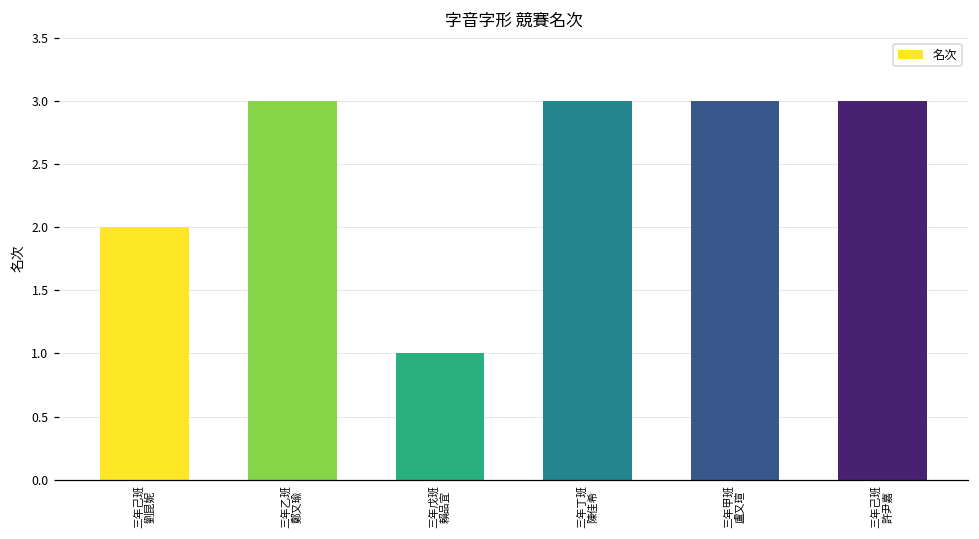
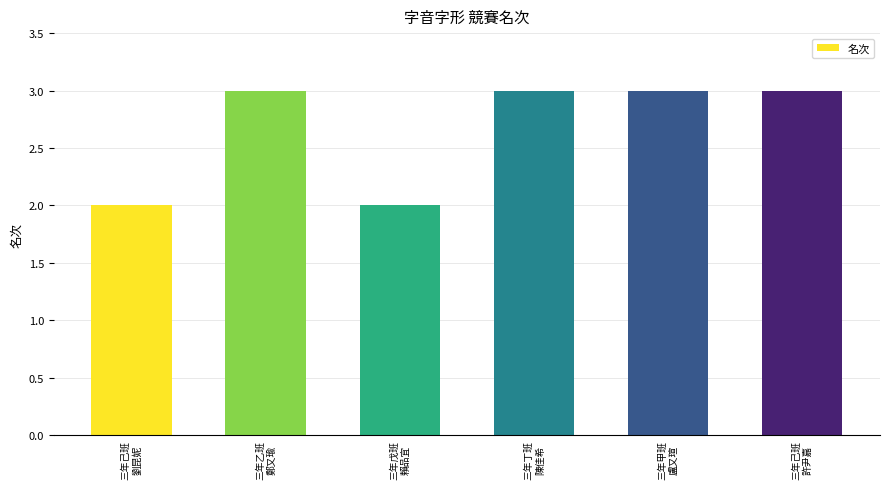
三年戊班 賴品宜: 1 -> 2
